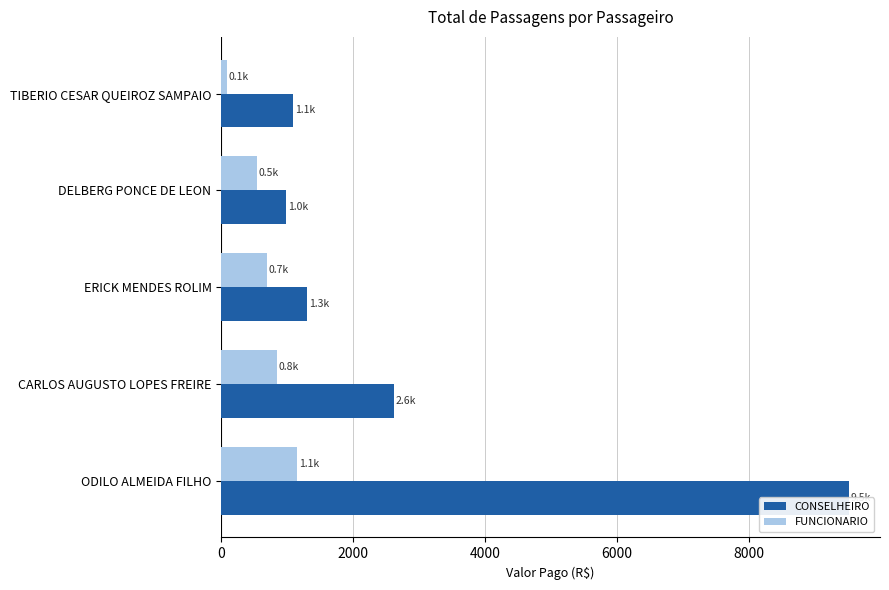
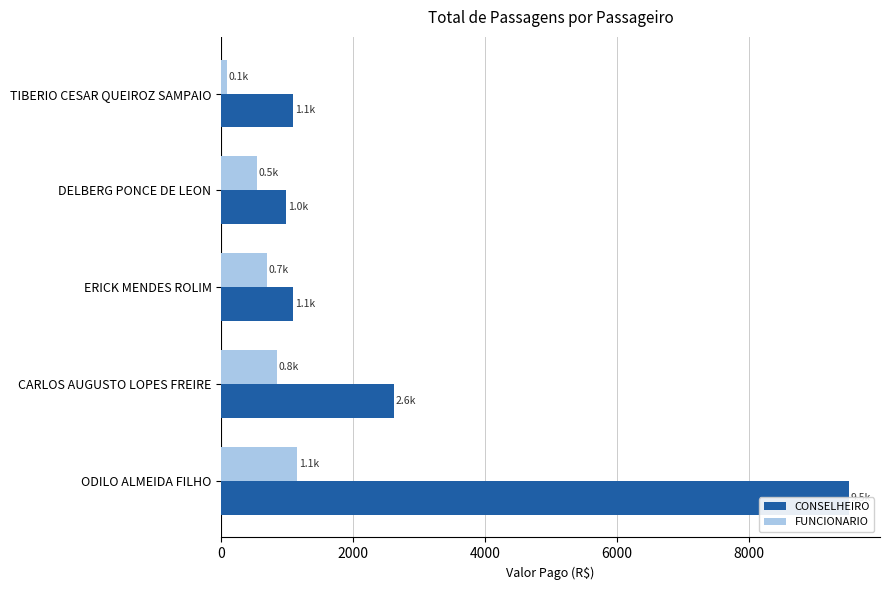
CONSELHEIRO, ERICK MENDES ROLIM: 1.3k -> 1.1k
